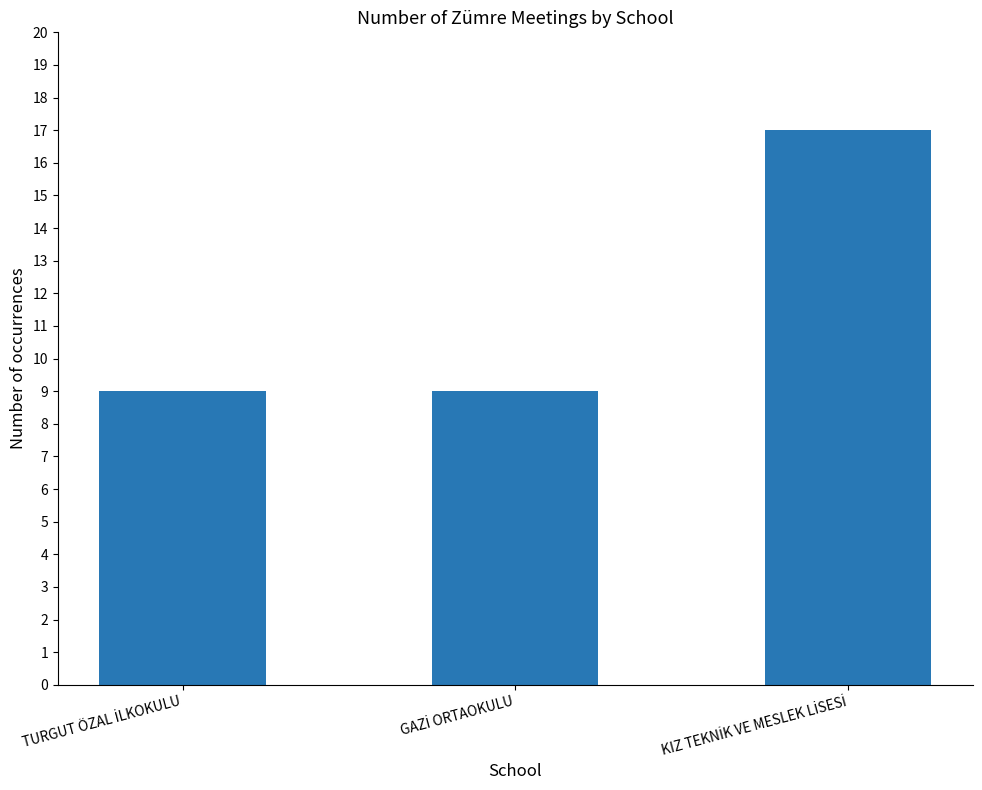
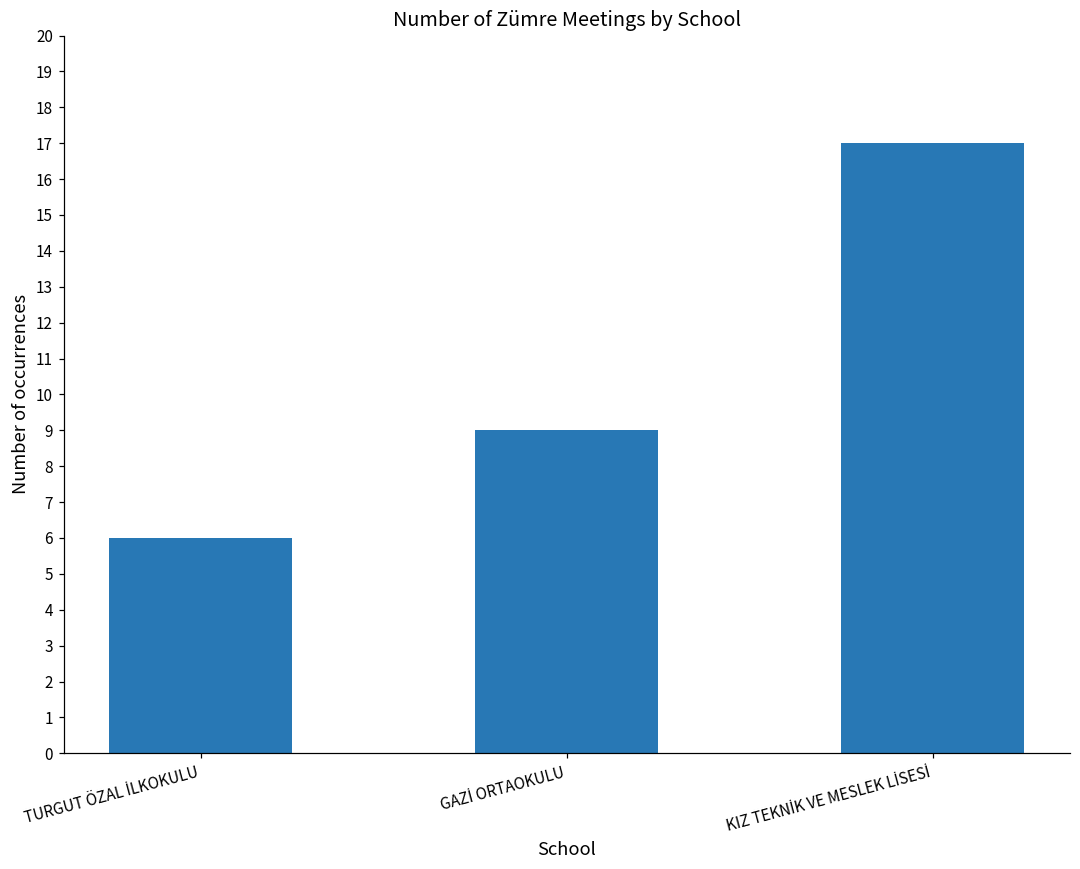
TURGUT ÖZAL İLKOKULU: 9 -> 6
